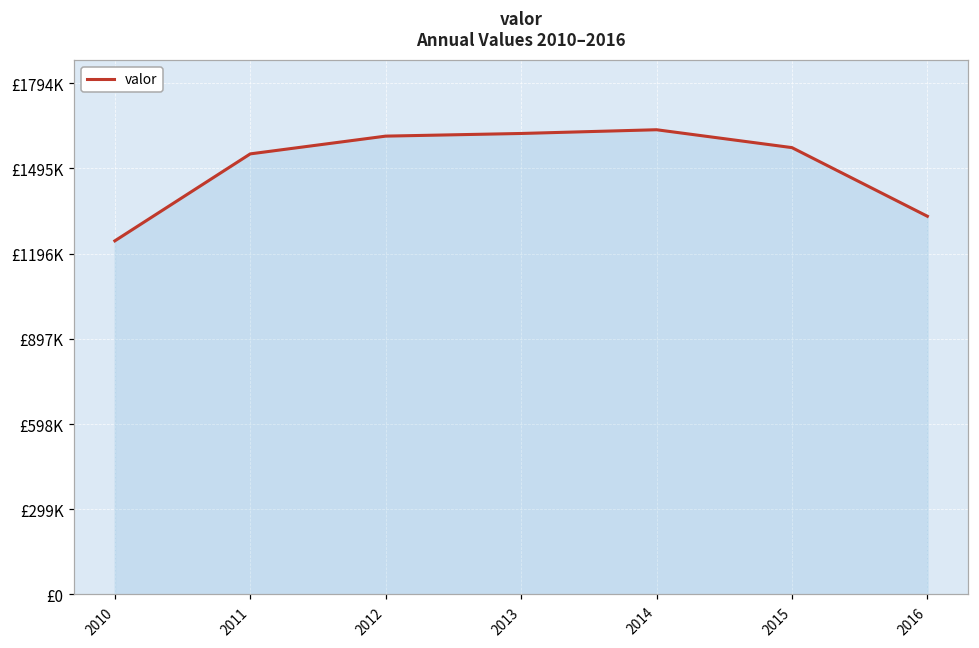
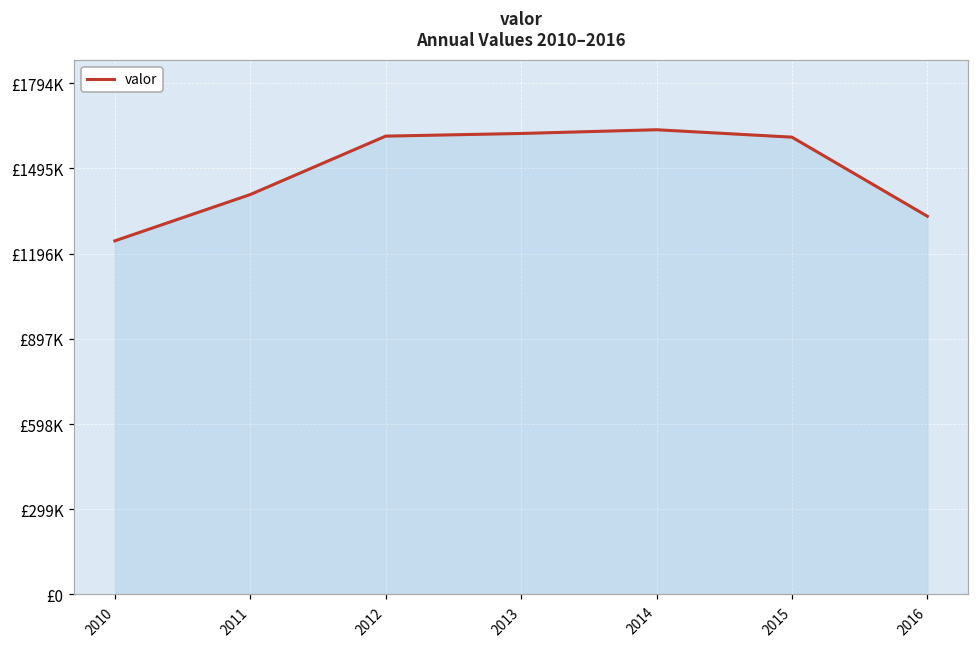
2011: £1550000 -> £1400000
2015: £1570000 -> £1600000
